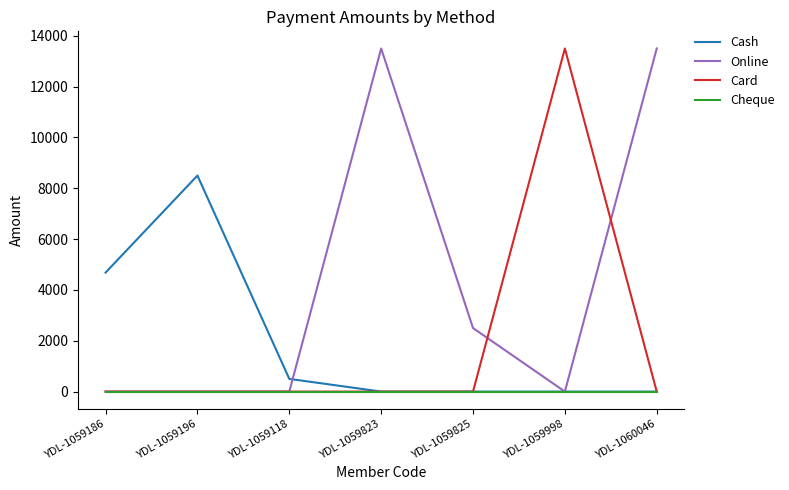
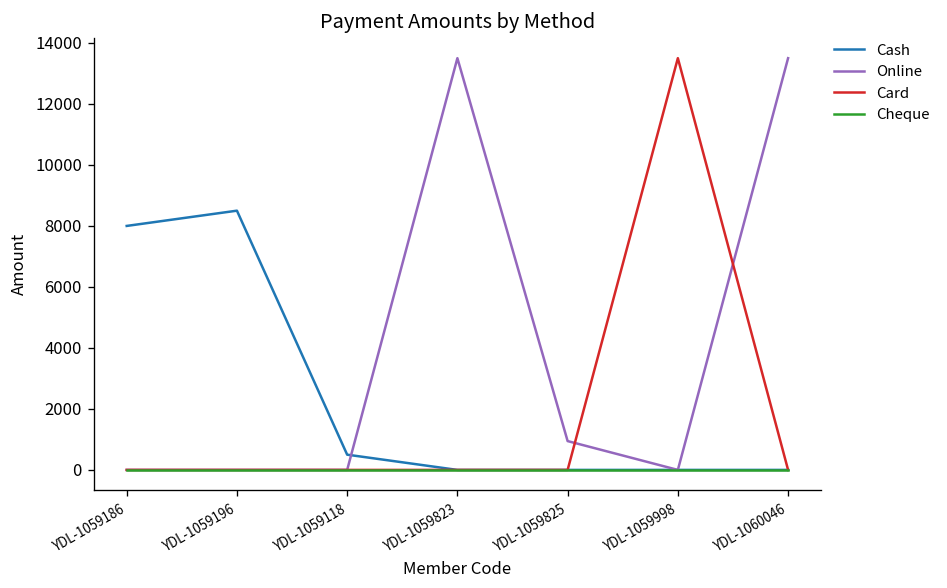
Cash, YDL-1059186: 4700 -> 8000
Online, YDL-1059825: 2500 -> 900
